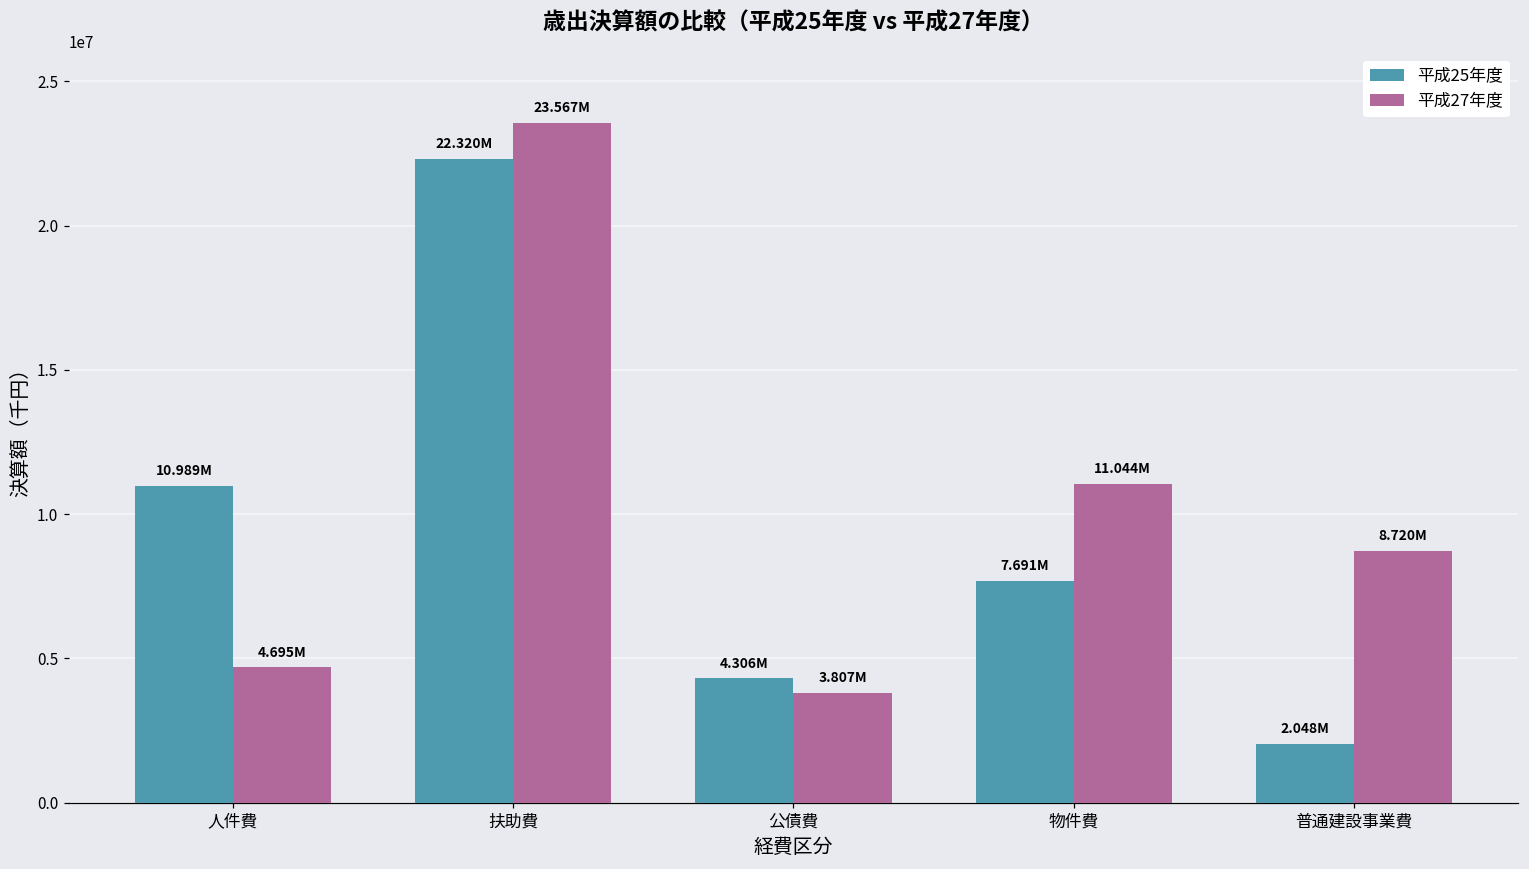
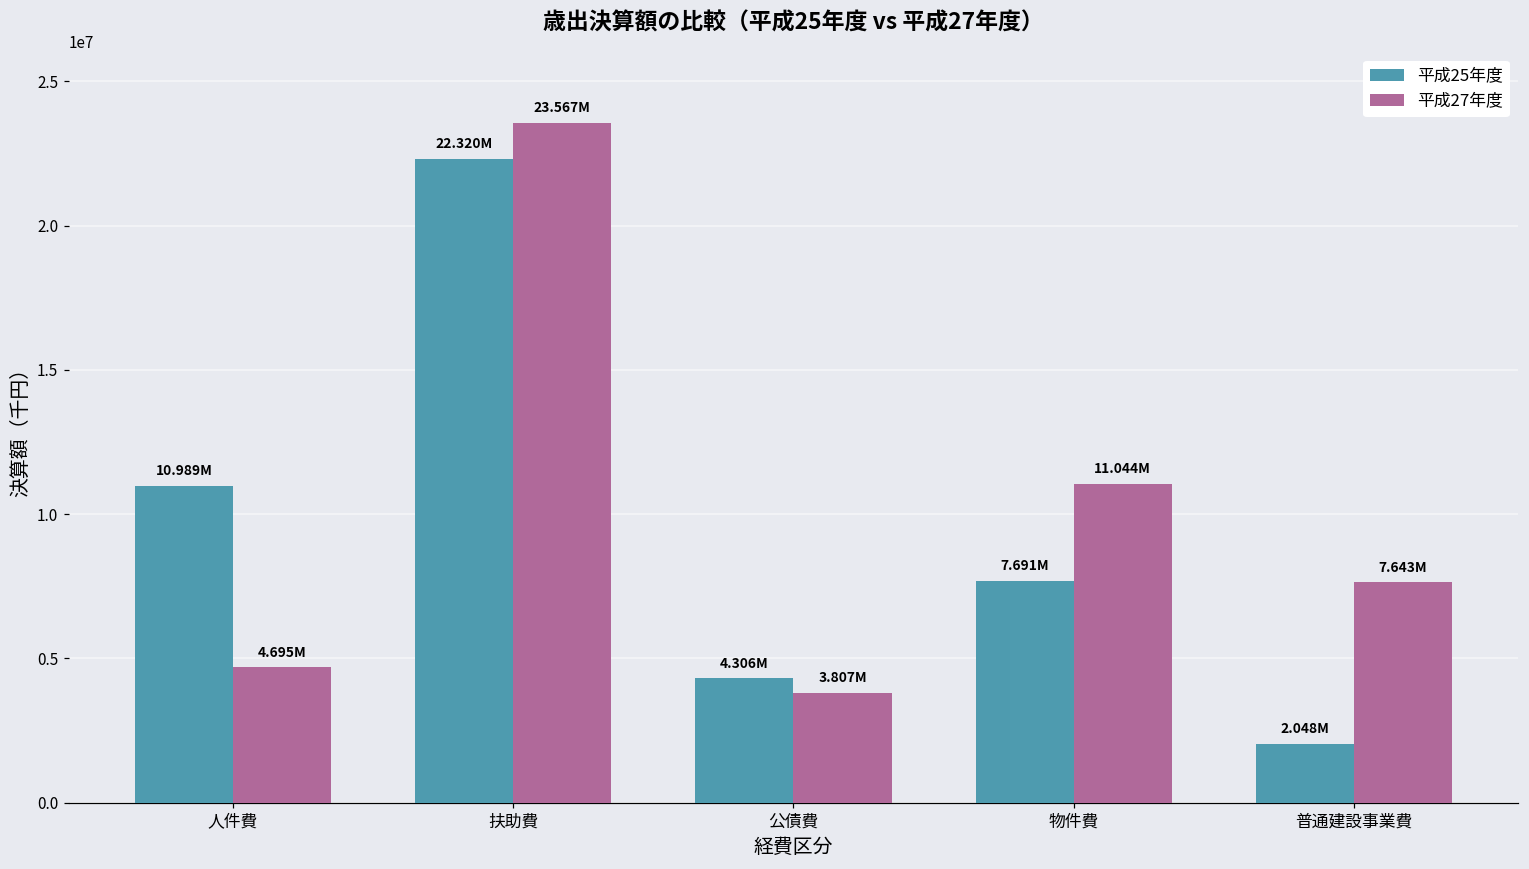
平成27年度, 普通建設事業費: 8.720M -> 7.643M
